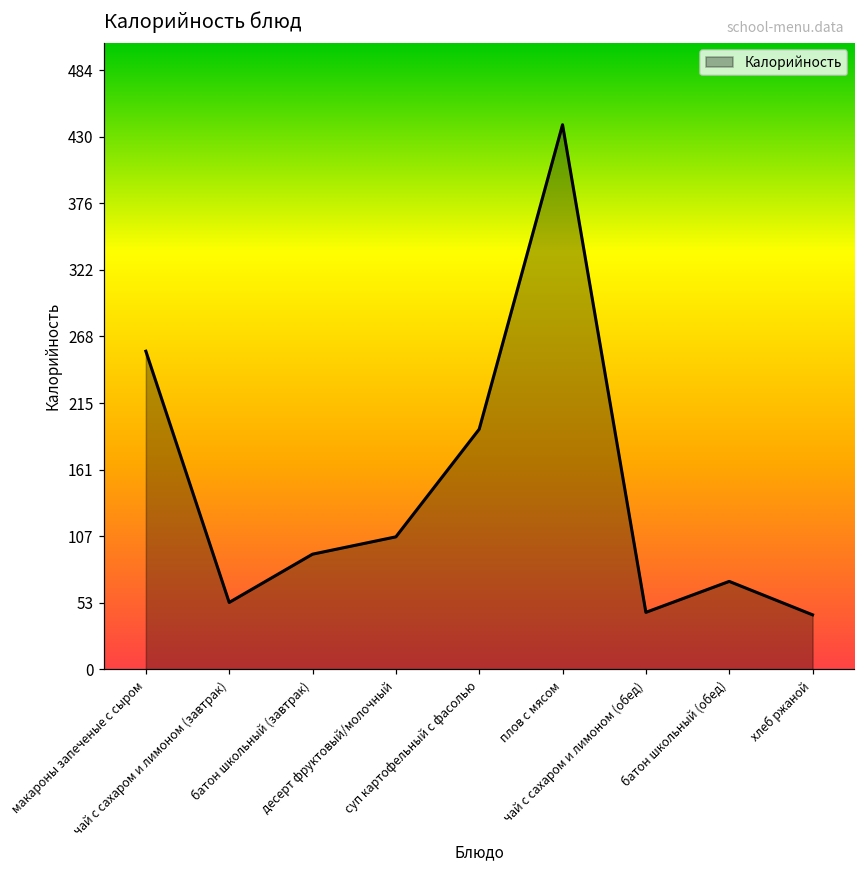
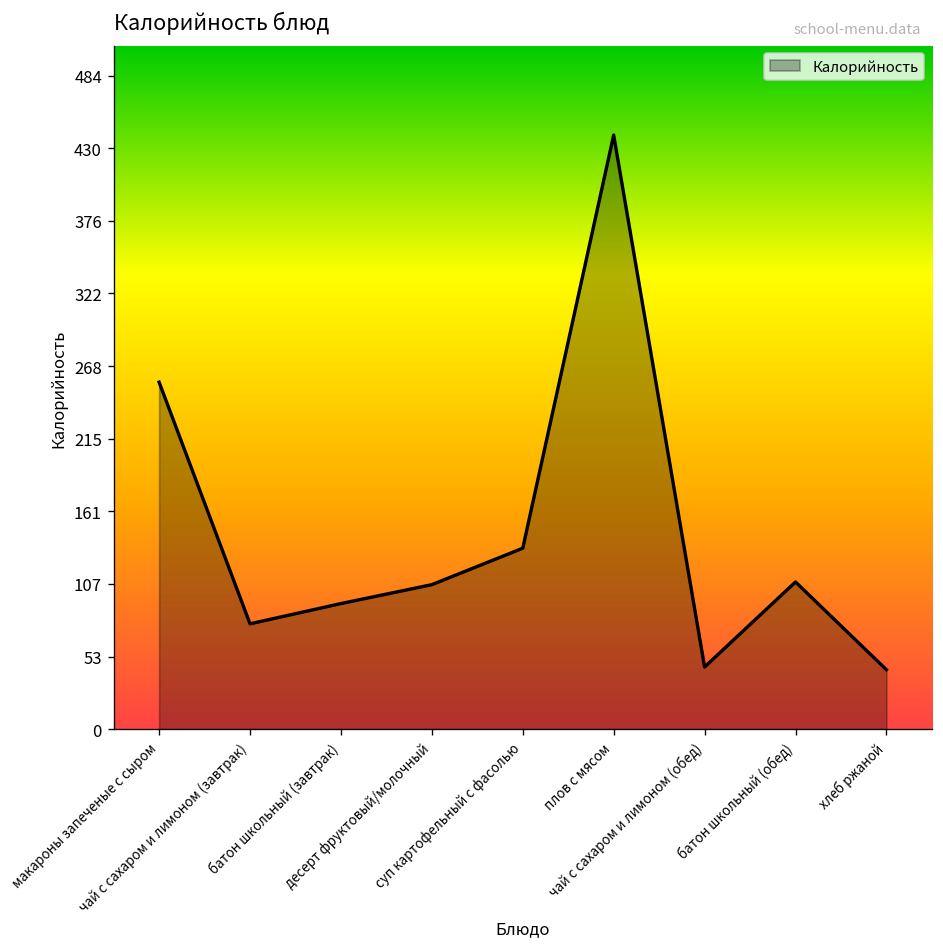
чай с сахаром и лимоном (завтрак): 54 -> 78
суп картофельный с фасолью: 194 -> 134
батон школьный (обед): 71 -> 109
